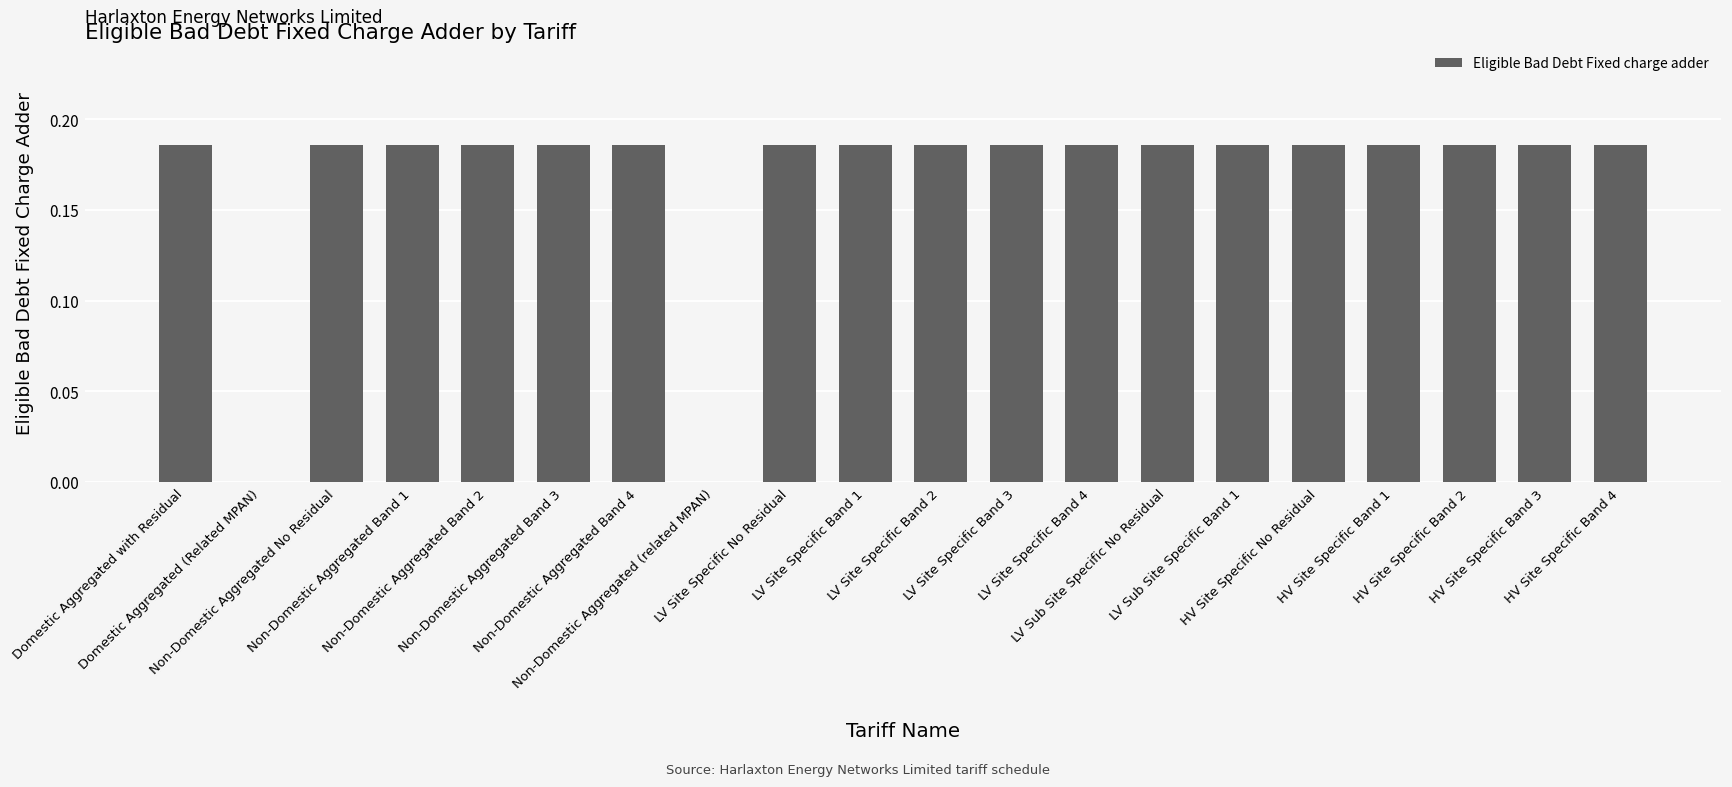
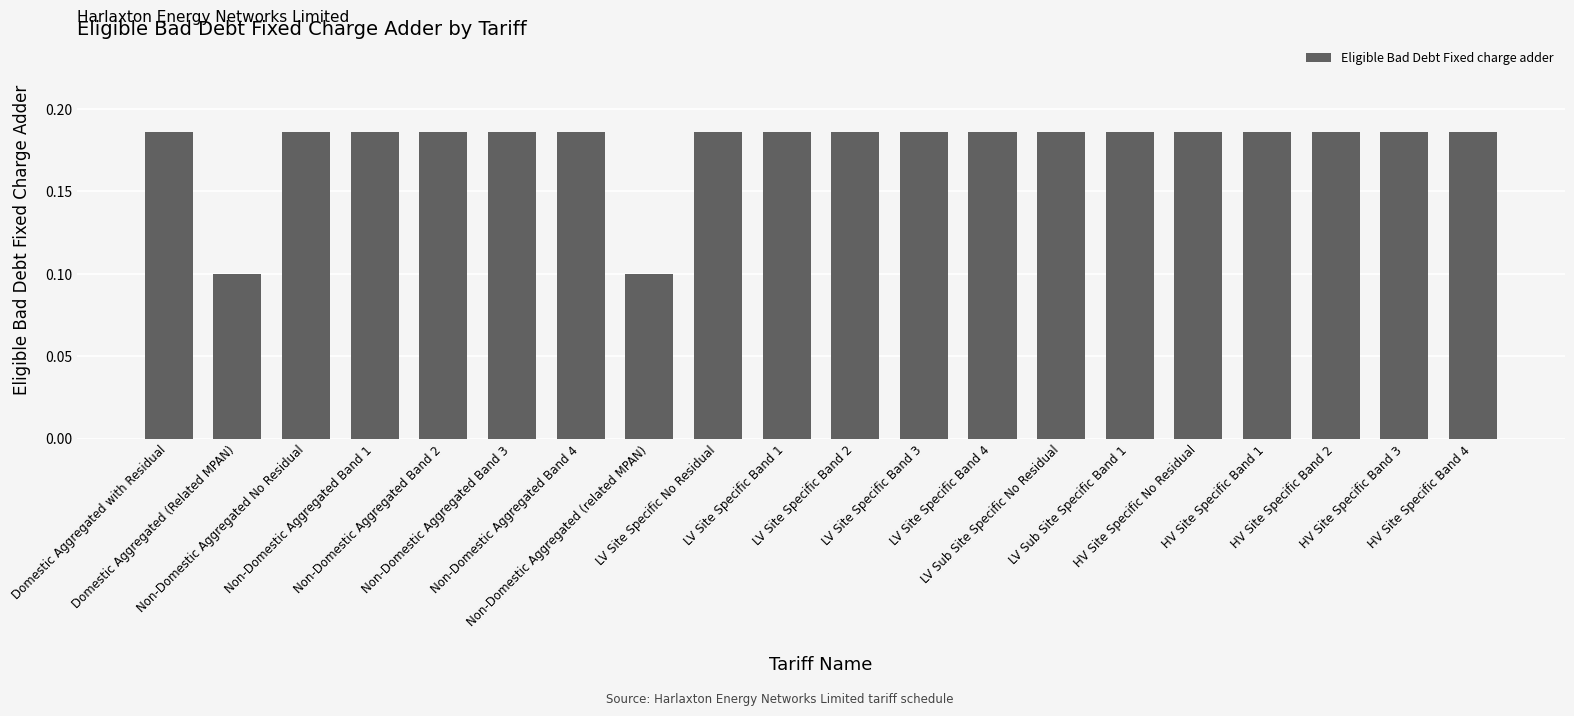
Domestic Aggregated (Related MPAN): 0.0 -> 0.1
Non-Domestic Aggregated (related MPAN): 0.0 -> 0.1
